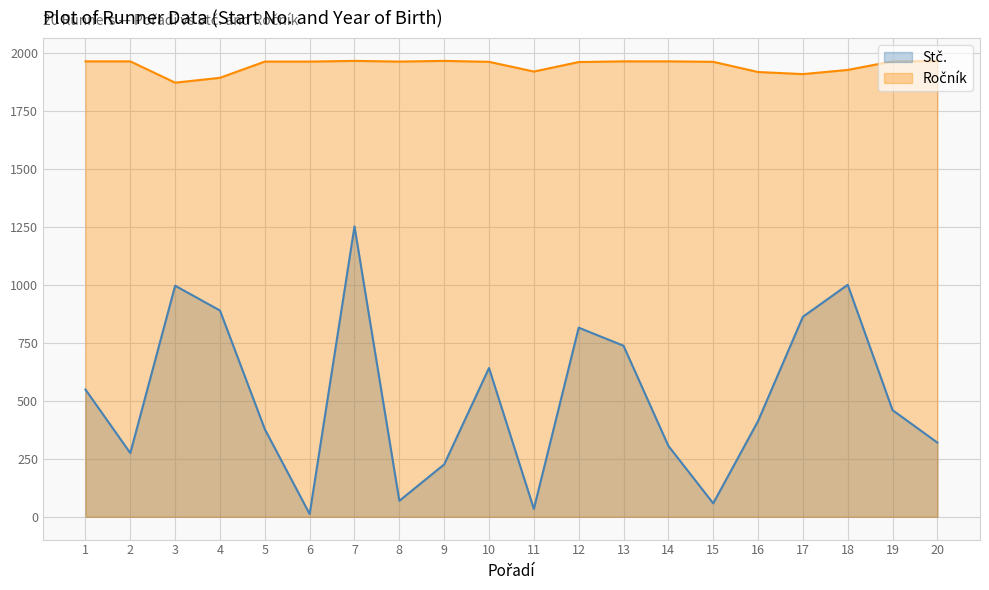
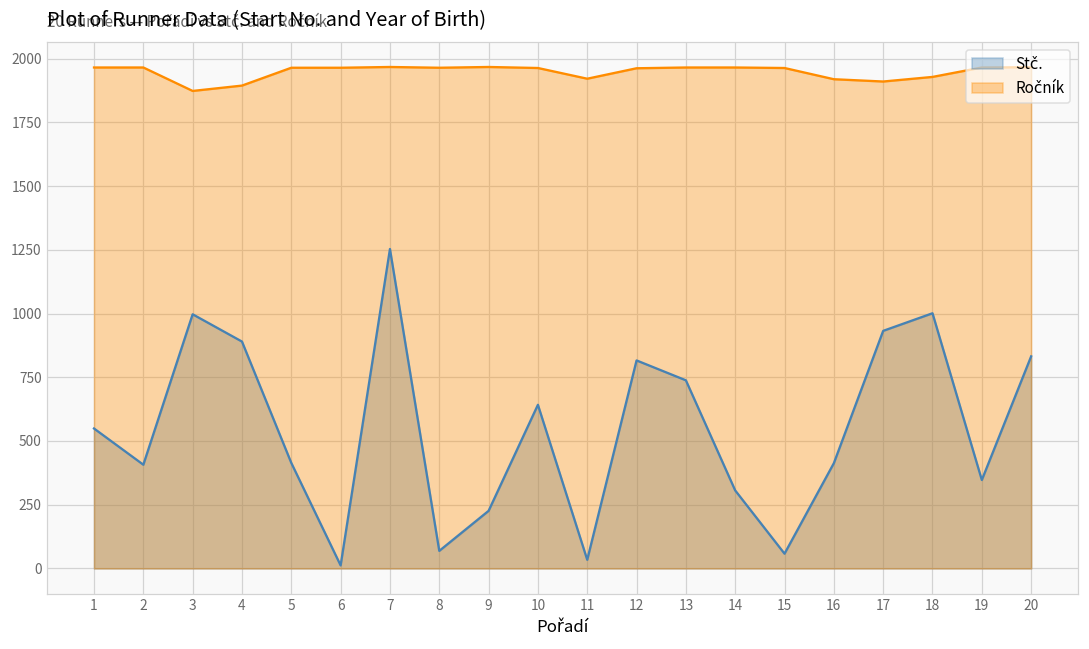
Stč., 2: 280 -> 410
Stč., 5: 380 -> 410
Stč., 17: 860 -> 930
Stč., 19: 460 -> 350
Stč., 20: 320 -> 830
